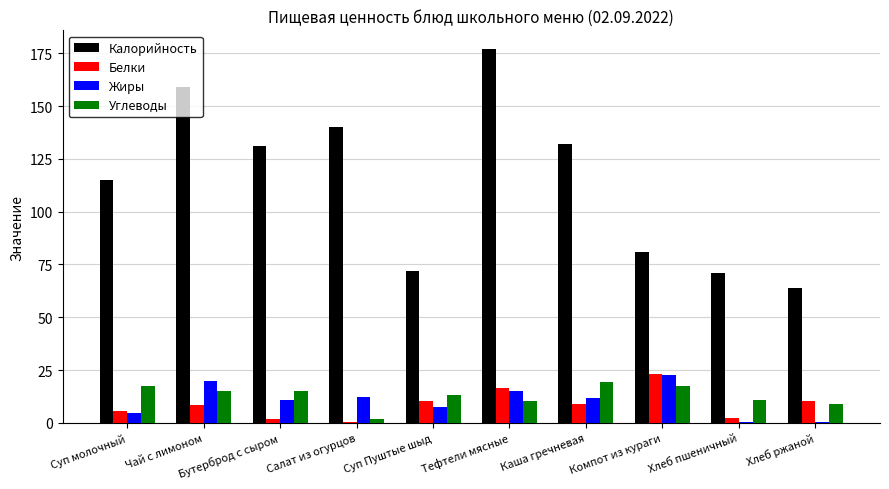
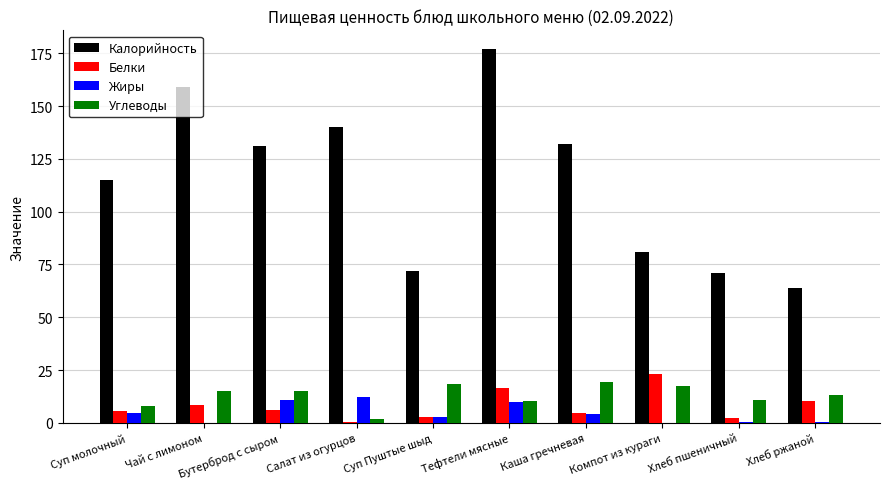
Углеводы, Суп молочный: 17 -> 8
Жиры, Чай с лимоном: 20 -> 0
Белки, Бутерброд с сыром: 2 -> 6
Белки, Суп Пуштые шыд: 10 -> 3
Жиры, Суп Пуштые шыд: 8 -> 3
Углеводы, Суп Пуштые шыд: 13 -> 18
Жиры, Тефтели мясные: 15 -> 10
Белки, Каша гречневая: 9 -> 4
Жиры, Каша гречневая: 12 -> 4
Жиры, Компот из кураги: 23 -> 0
Углеводы, Хлеб ржаной: 9 -> 13
